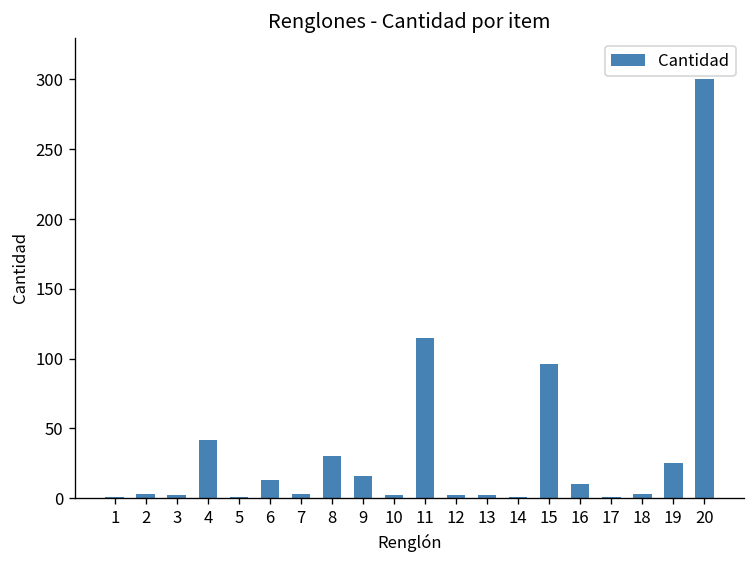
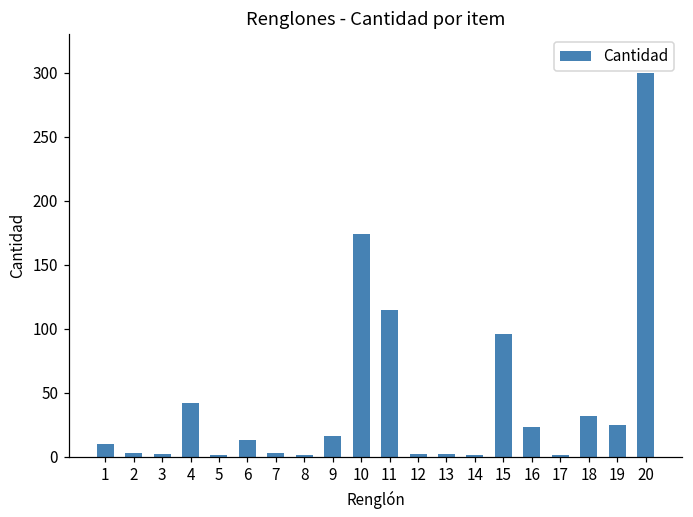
1: 1 -> 10
8: 30 -> 1
10: 2 -> 174
16: 10 -> 23
18: 3 -> 32
